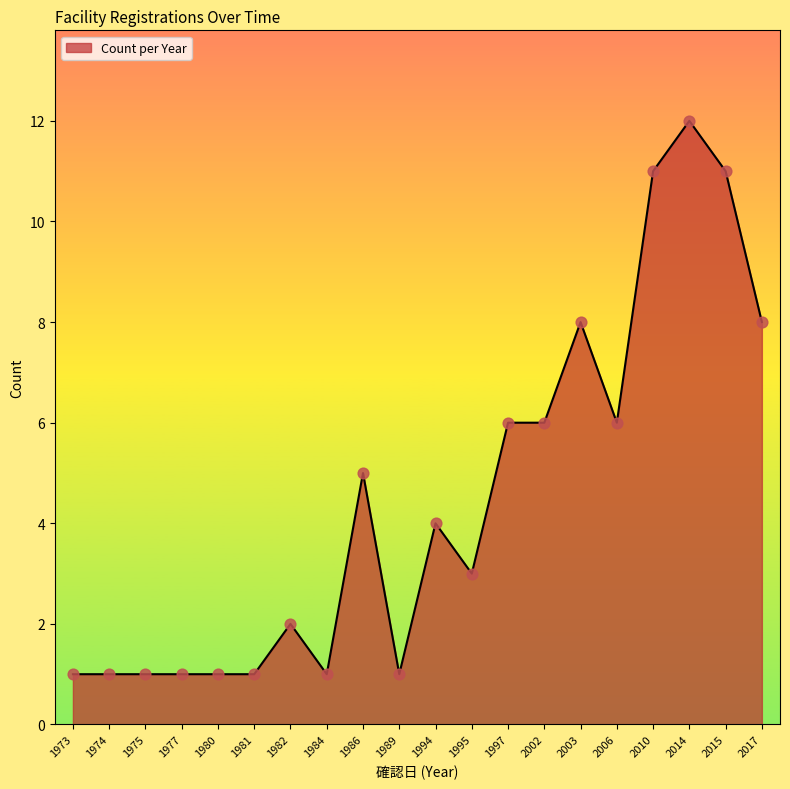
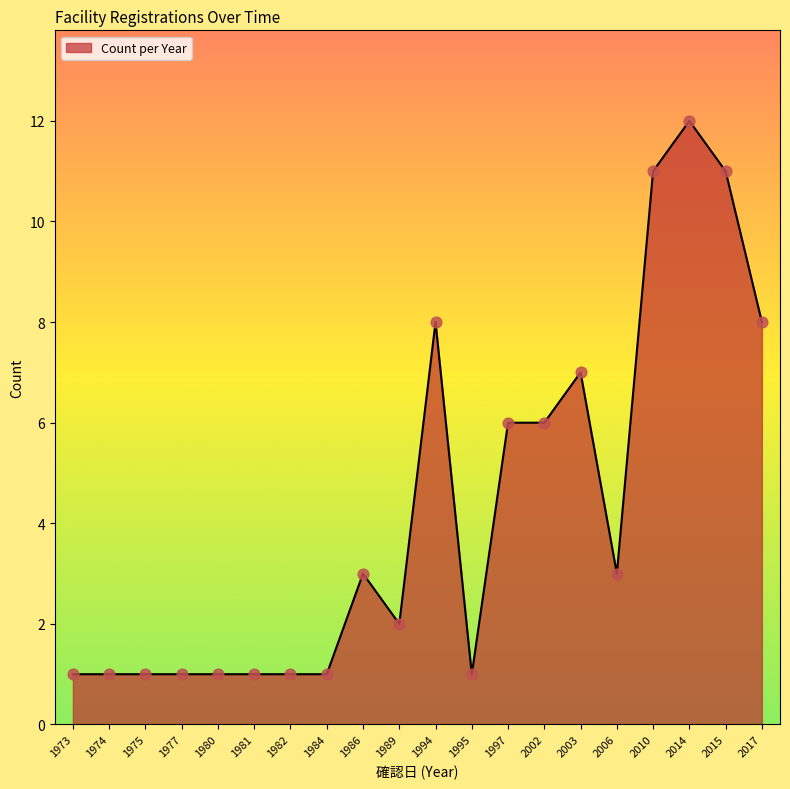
1982: 2 -> 1
1986: 5 -> 3
1989: 1 -> 2
1994: 4 -> 8
1995: 3 -> 1
2003: 8 -> 7
2006: 6 -> 3
